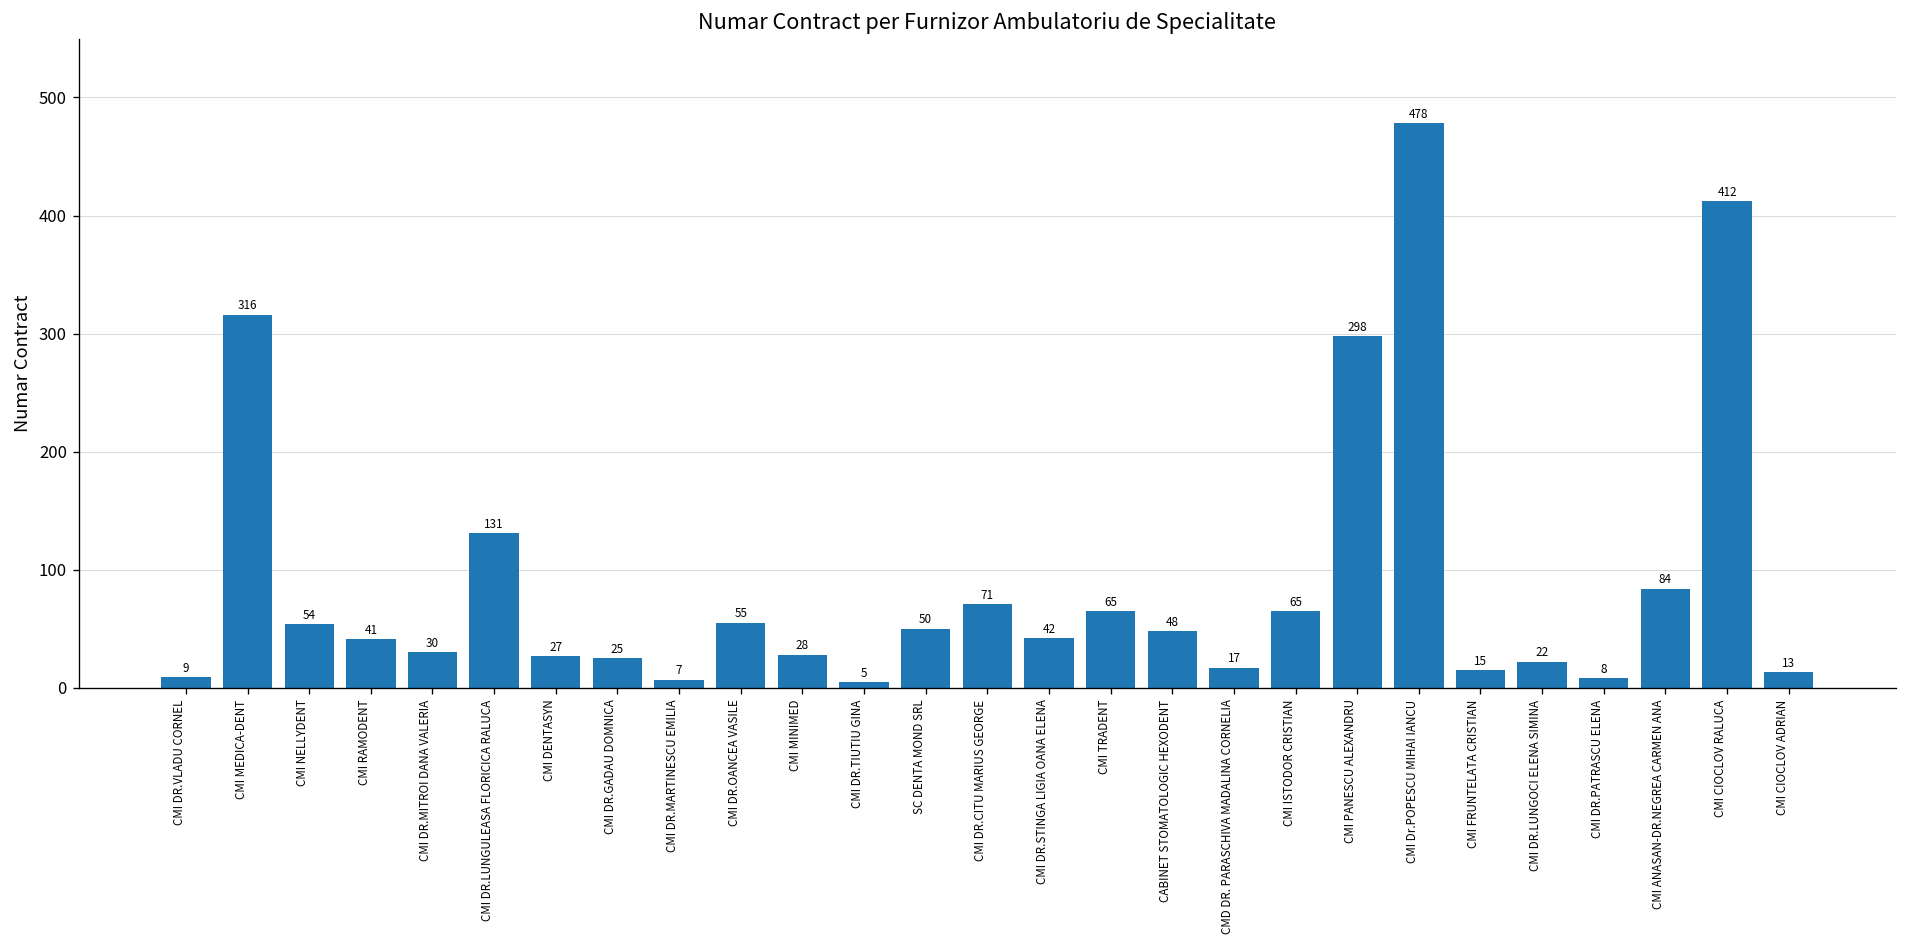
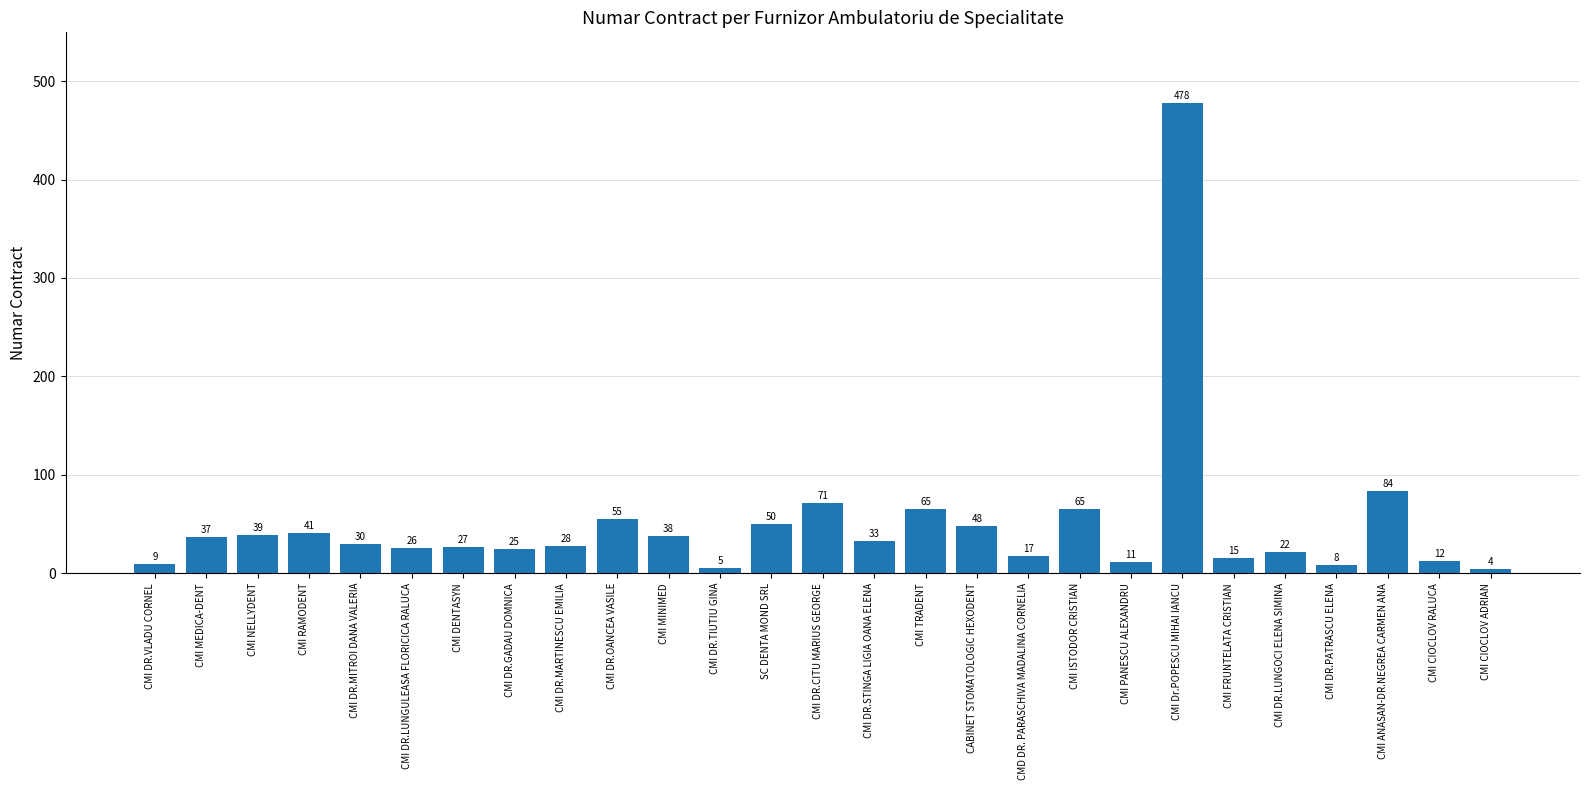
CMI MEDICA-DENT: 316 -> 37
CMI NELLYDENT: 54 -> 39
CMI DR.LUNGULEASA FLORICICA RALUCA: 131 -> 26
CMI DR.MARTINESCU EMILIA: 7 -> 28
CMI MINIMED: 28 -> 38
CMI DR.STINGA LIGIA OANA ELENA: 42 -> 33
CMI PANESCU ALEXANDRU: 298 -> 11
CMI CIOCLOV RALUCA: 412 -> 12
CMI CIOCLOV ADRIAN: 13 -> 4
